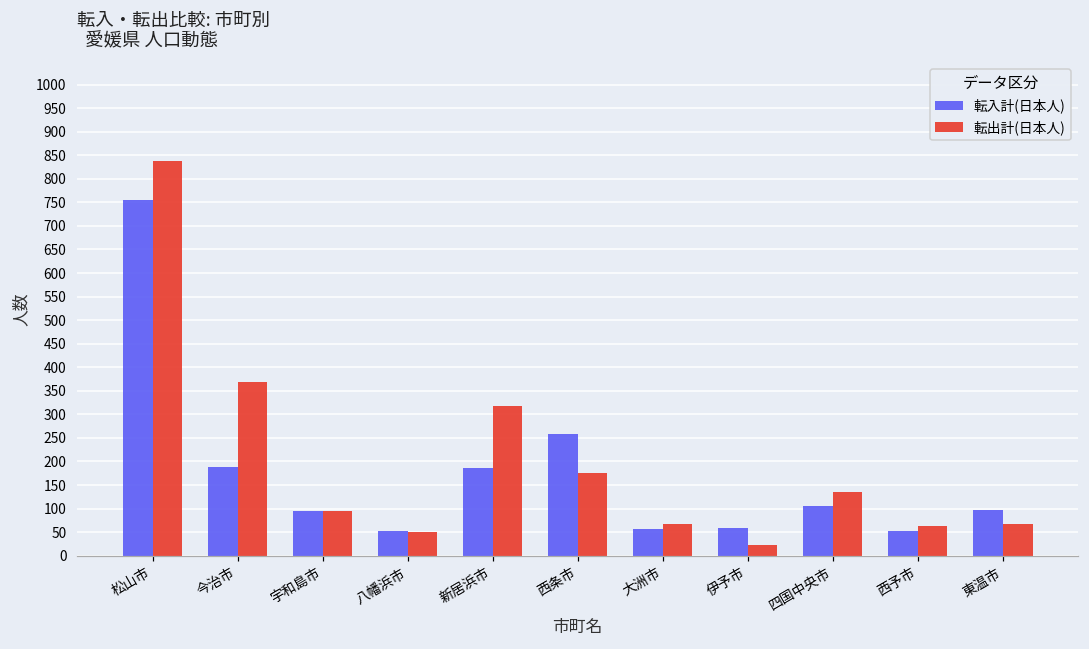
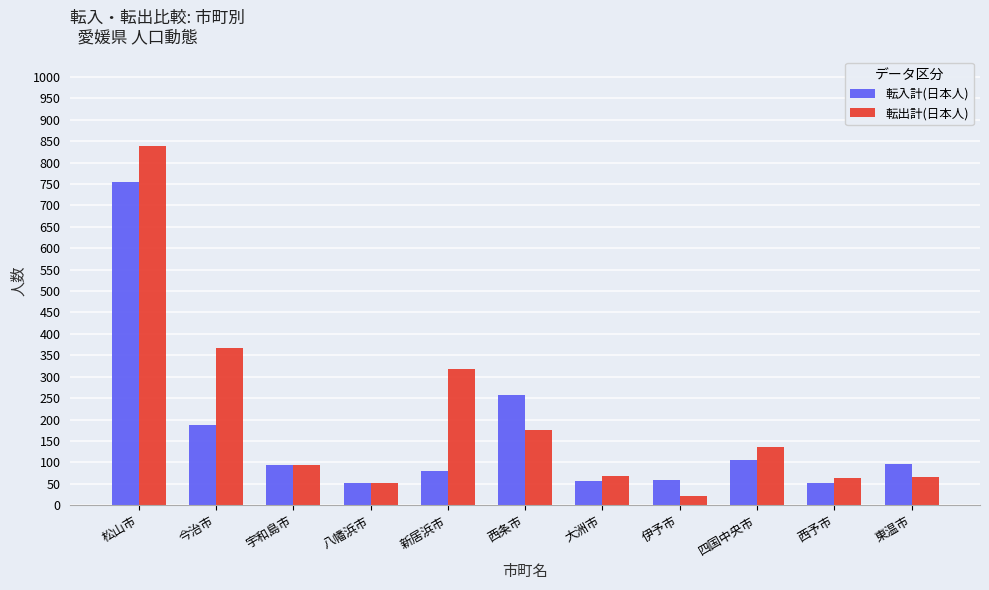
転入計(日本人), 新居浜市: 190 -> 80
